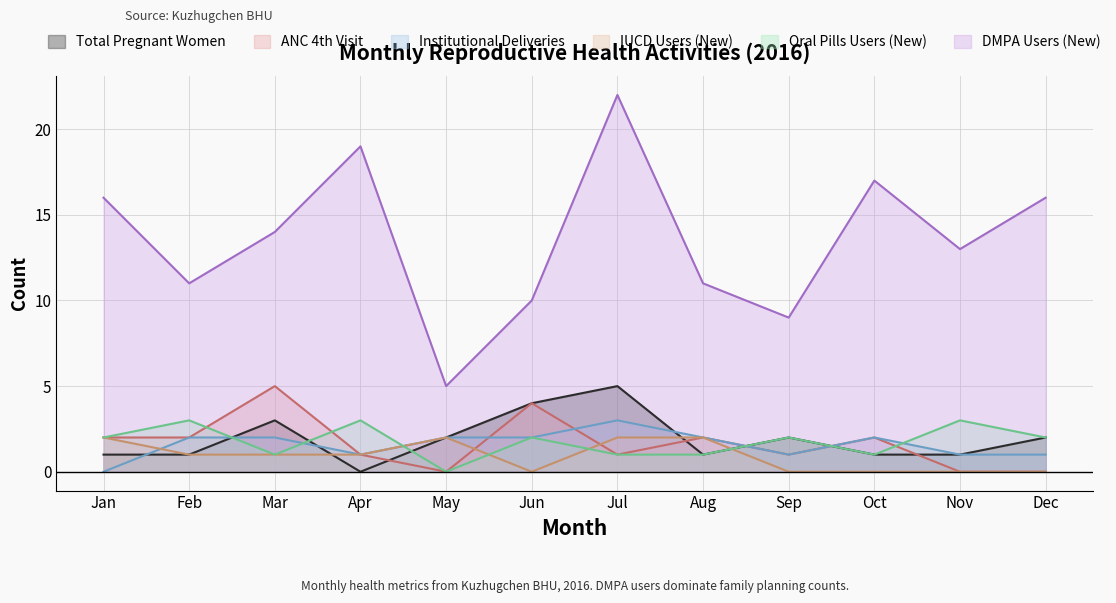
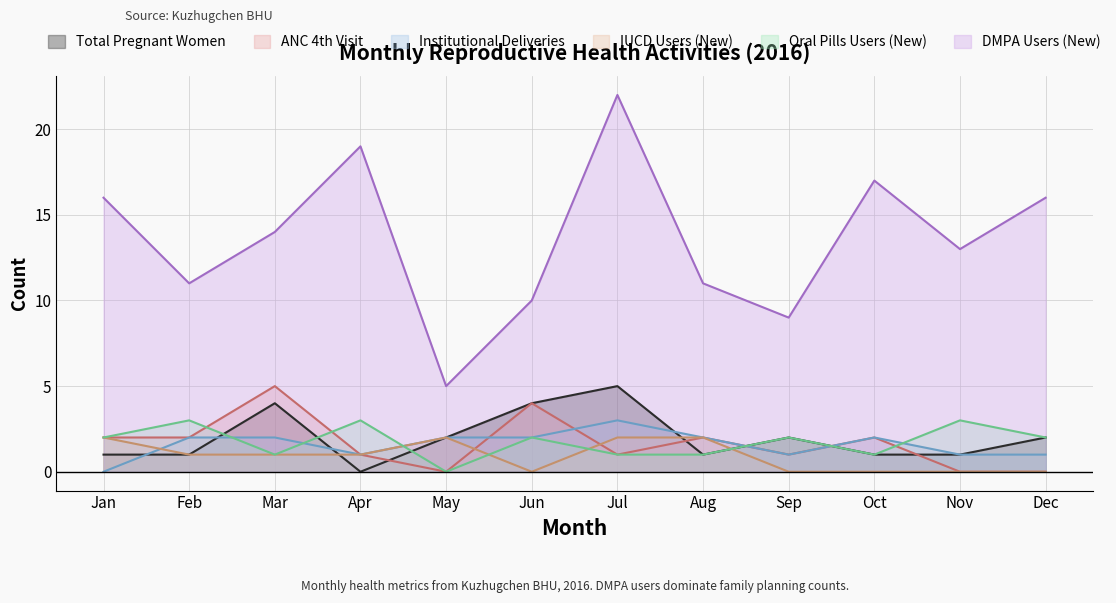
Total Pregnant Women, Mar: 3 -> 4
